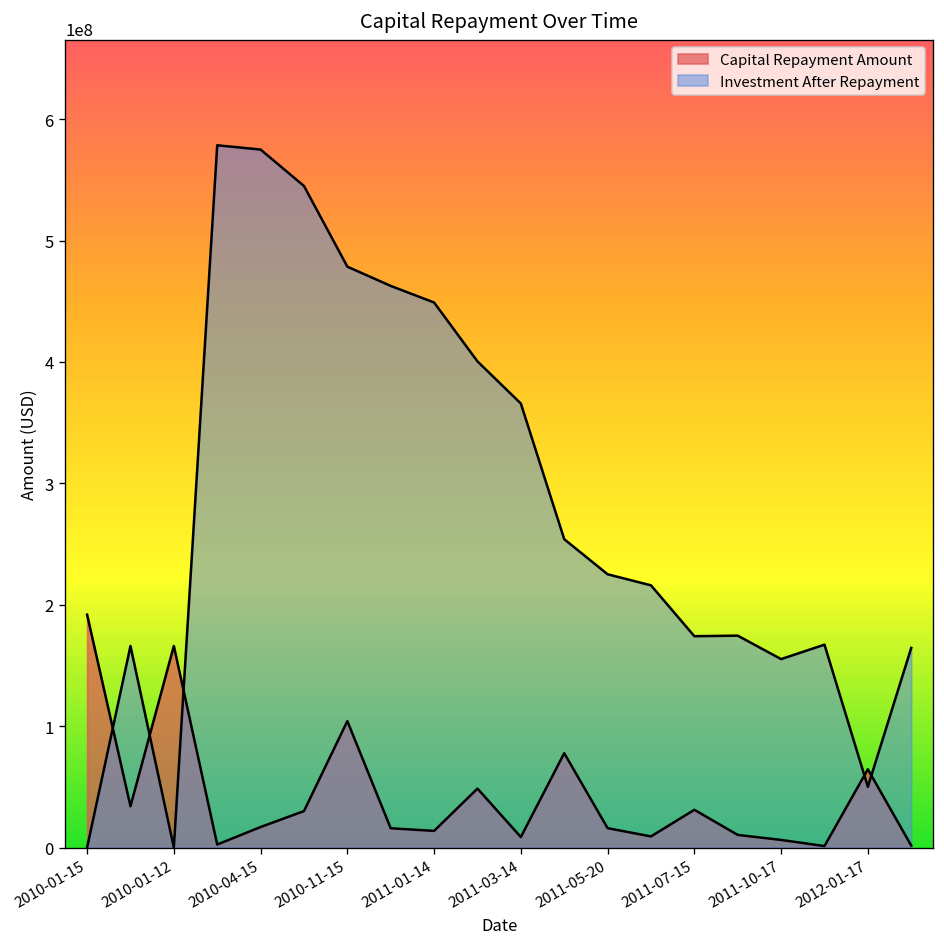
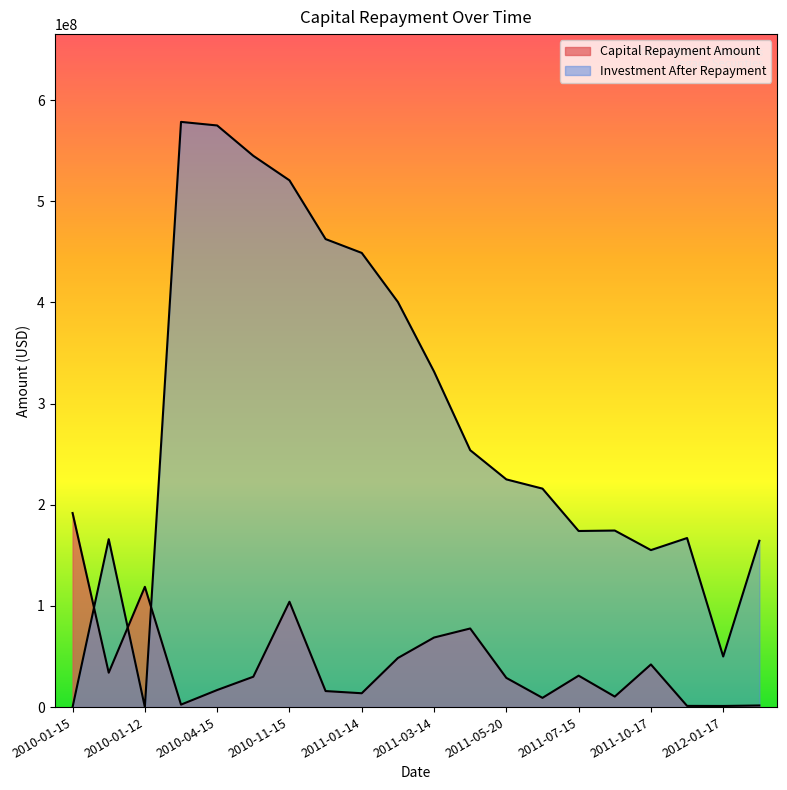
Capital Repayment Amount, 2010-01-12: 166000000 -> 119000000
Investment After Repayment, 2010-11-15: 479000000 -> 521000000
Capital Repayment Amount, 2011-03-14: 9000000 -> 69000000
Investment After Repayment, 2011-03-14: 366000000 -> 332000000
Capital Repayment Amount, 2011-05-20: 16000000 -> 29000000
Capital Repayment Amount, 2011-10-17: 6000000 -> 42000000
Capital Repayment Amount, 2012-01-17: 64000000 -> 1000000
